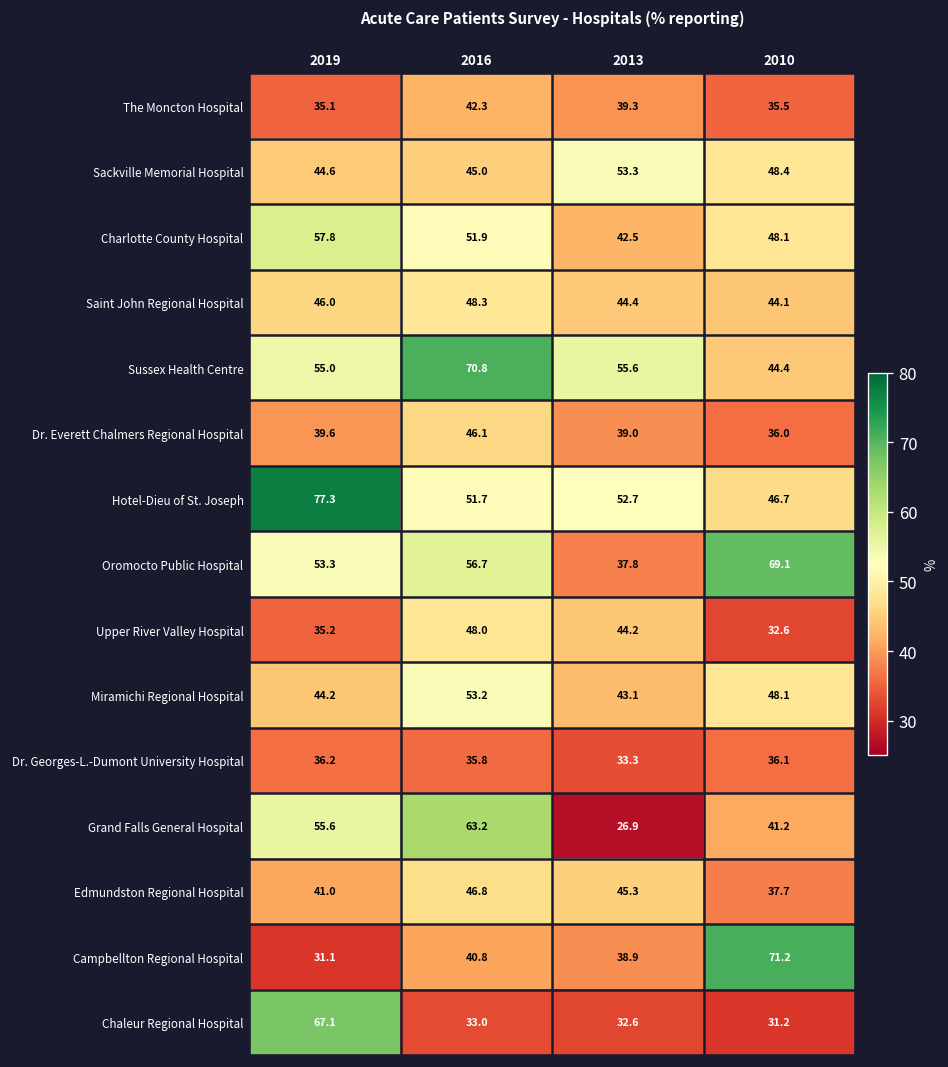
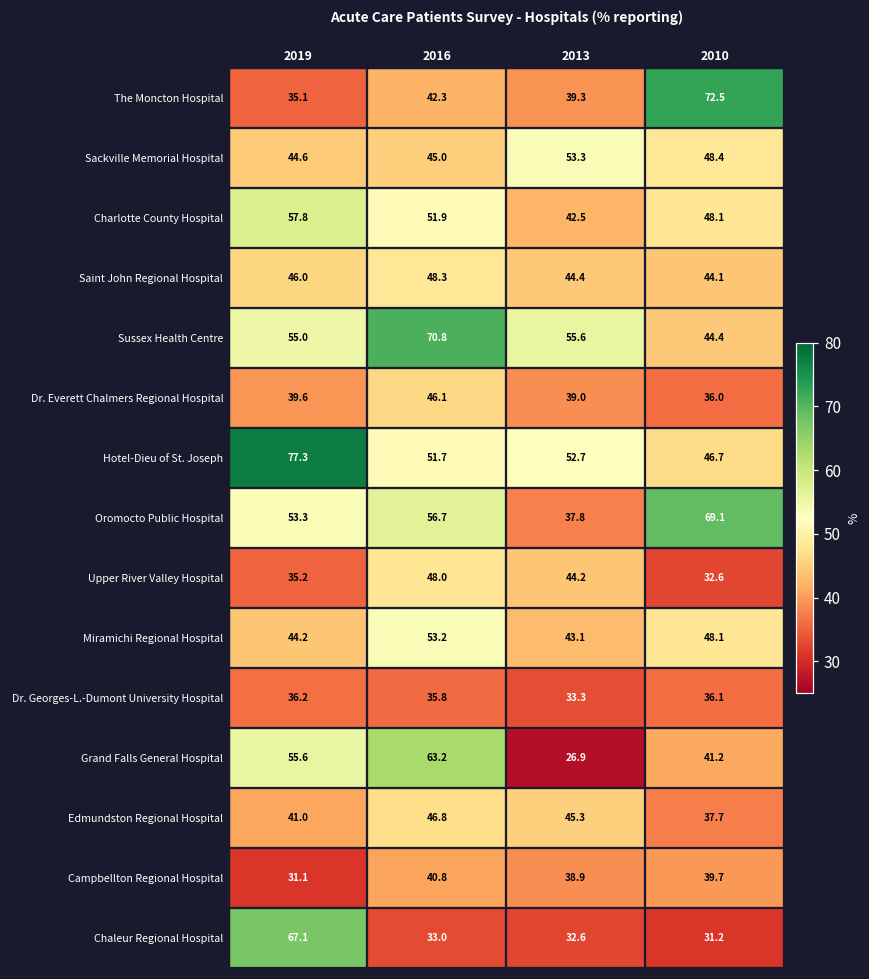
The Moncton Hospital, 2010: 35.5 -> 72.5
Campbellton Regional Hospital, 2010: 71.2 -> 39.7
